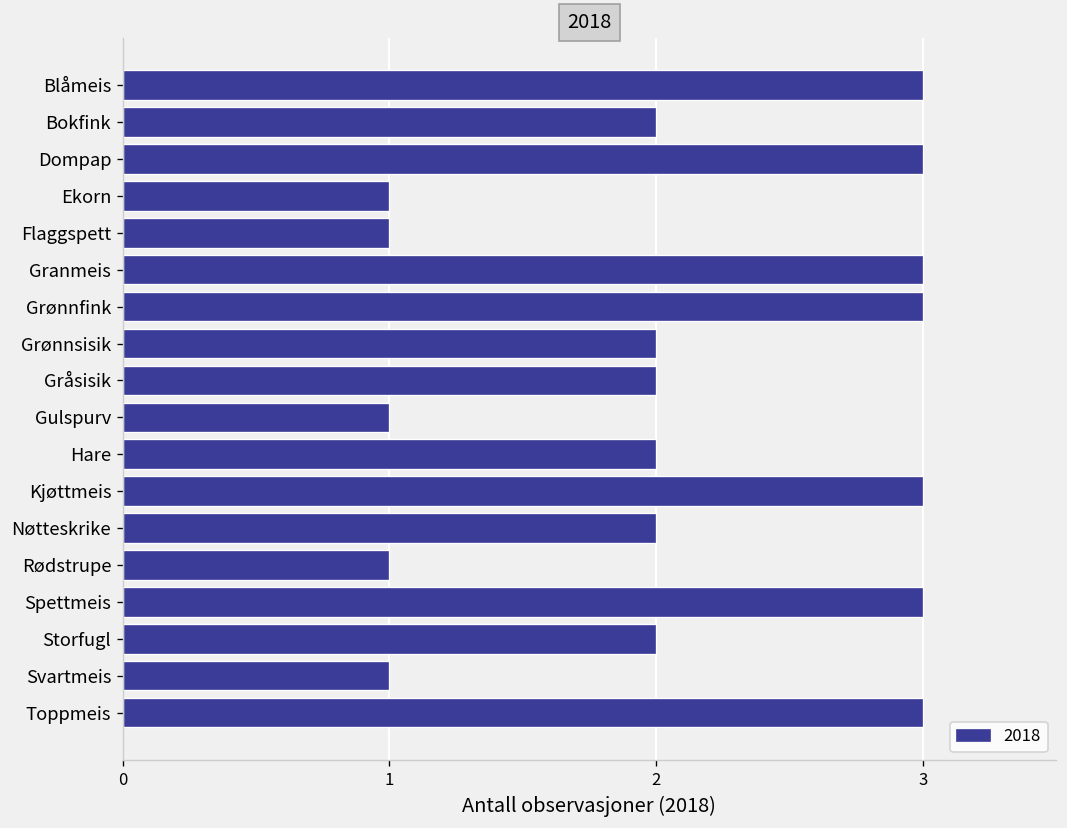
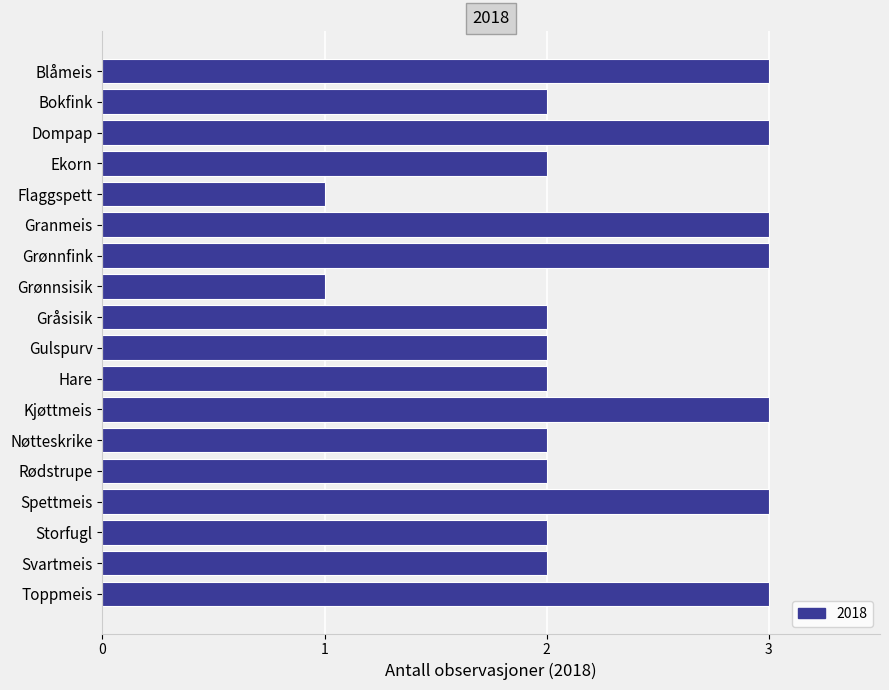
Ekorn: 1 -> 2
Grønnsisik: 2 -> 1
Gulspurv: 1 -> 2
Rødstrupe: 1 -> 2
Svartmeis: 1 -> 2
